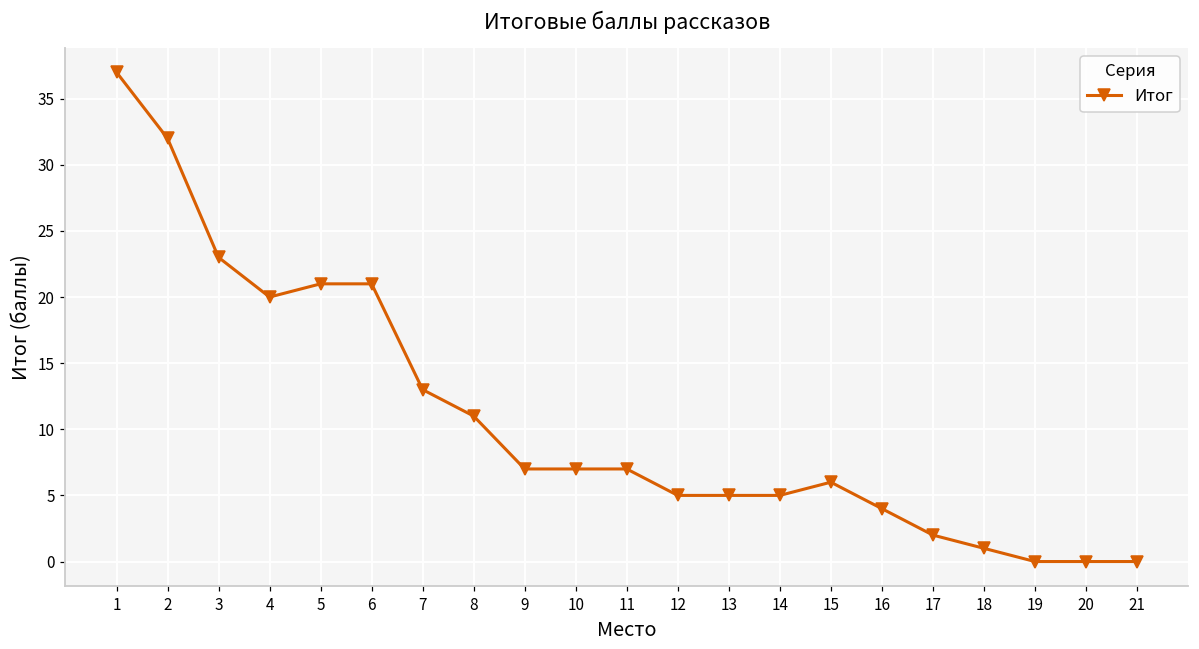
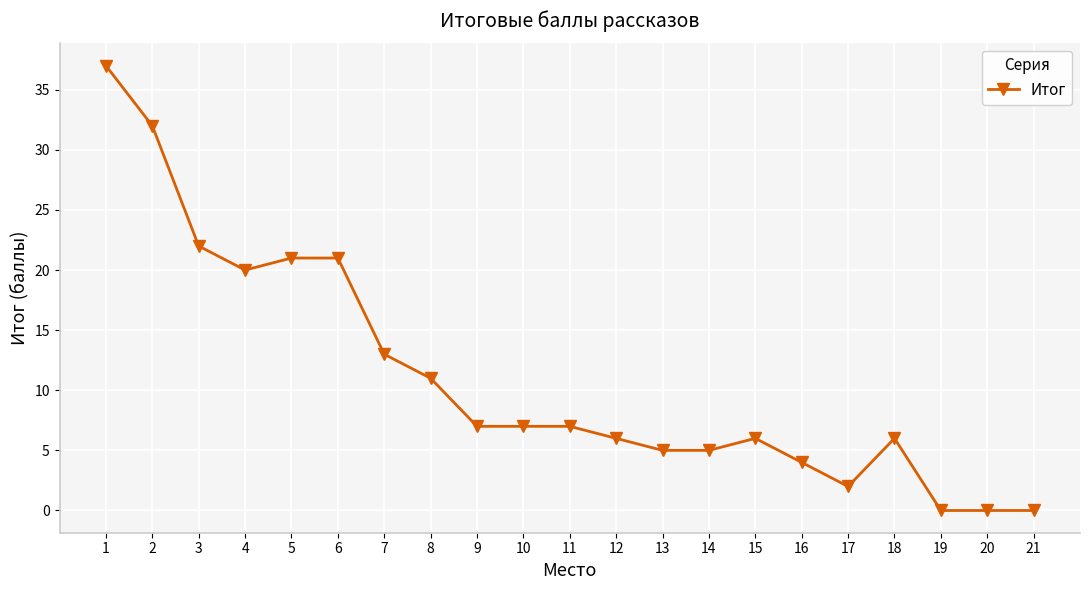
3: 23 -> 22
12: 5 -> 6
18: 1 -> 6
